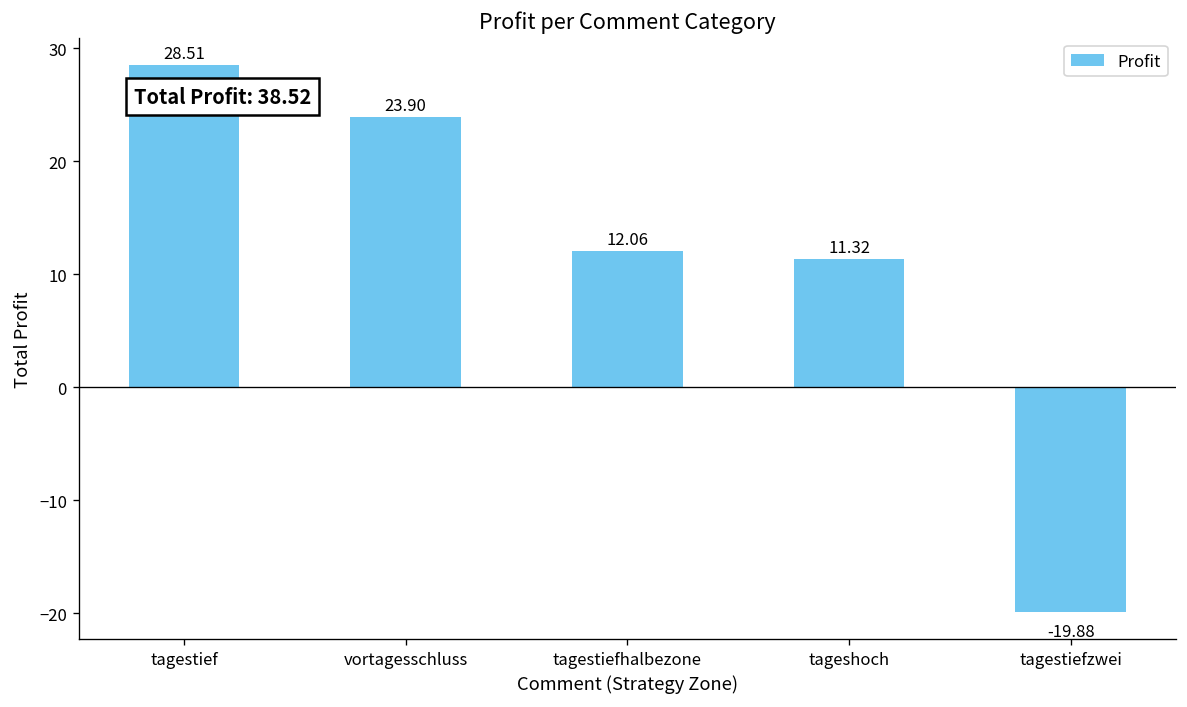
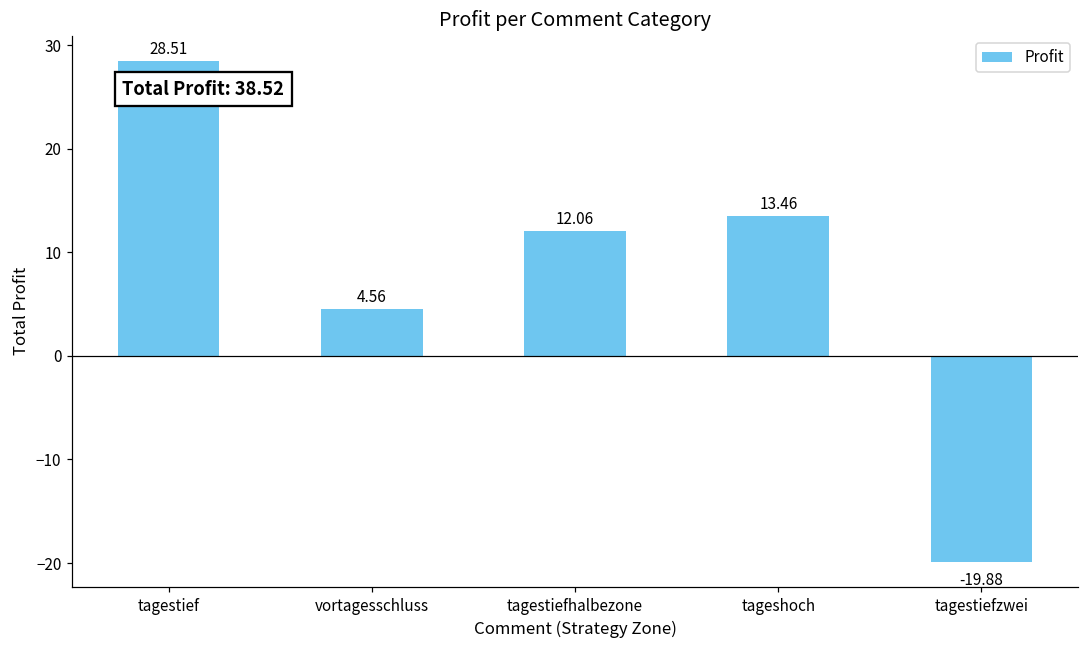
vortagesschluss: 23.90 -> 4.56
tageshoch: 11.32 -> 13.46
